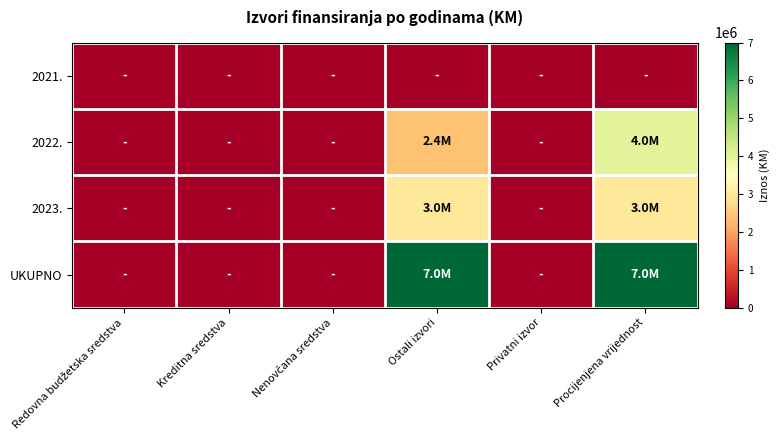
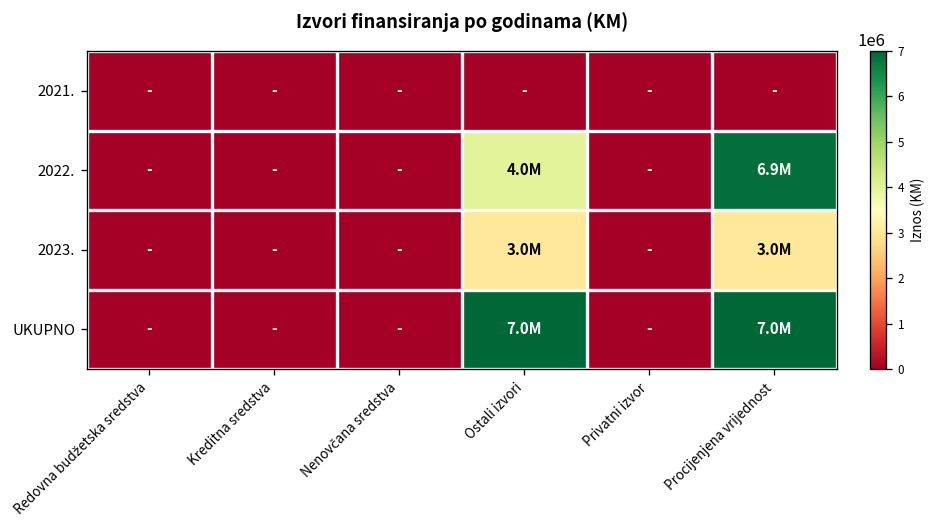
2022., Ostali izvori: 2.4M -> 4.0M
2022., Procijenjena vrijednost: 4.0M -> 6.9M
